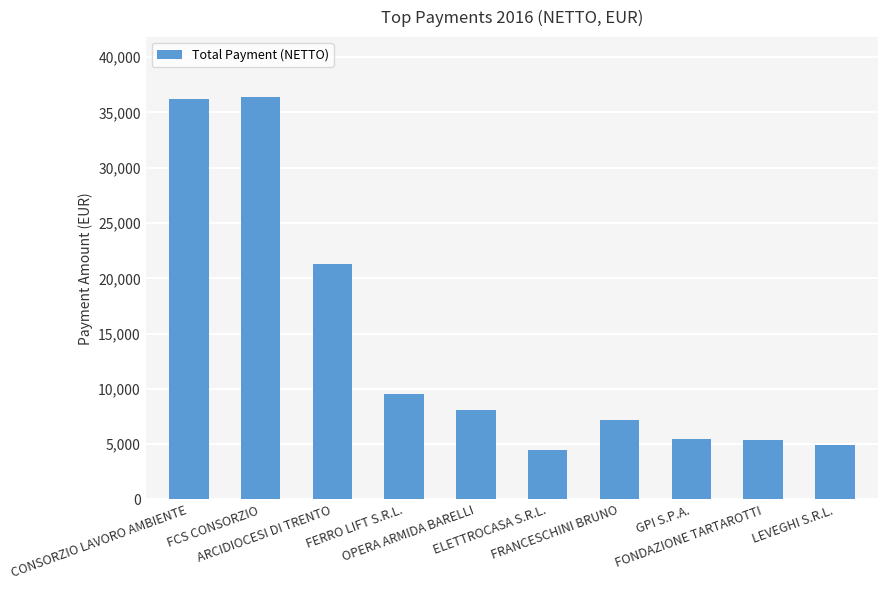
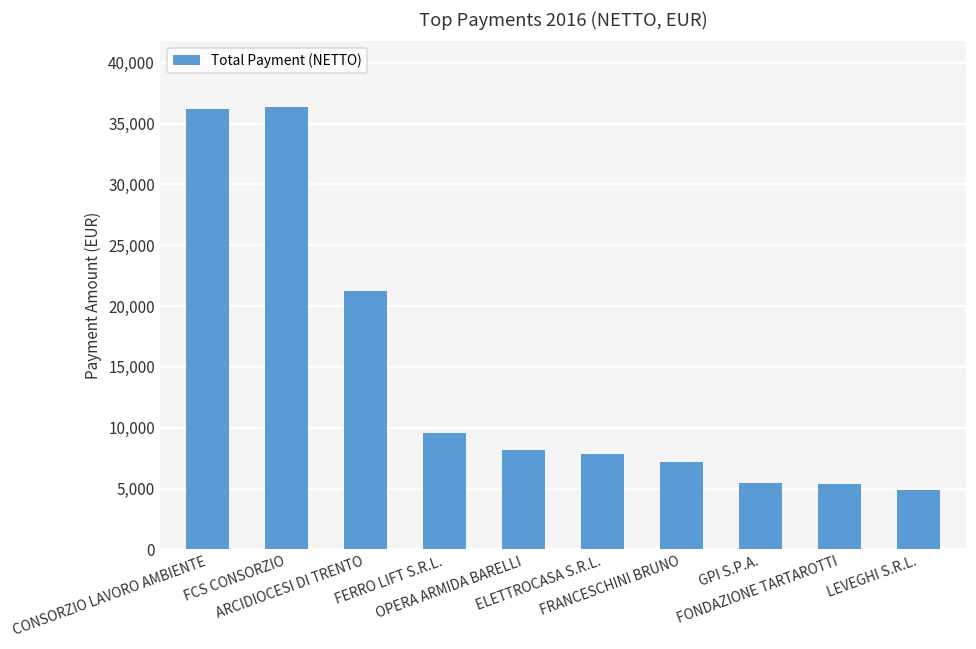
ELETTROCASA S.R.L.: 4,500 -> 7,800
